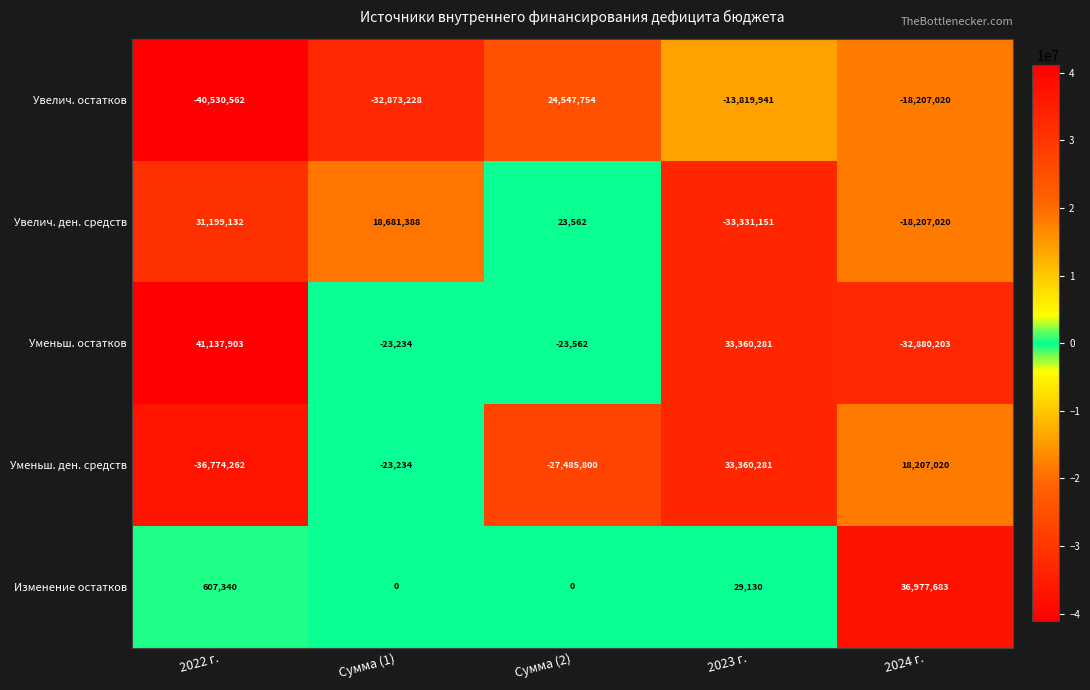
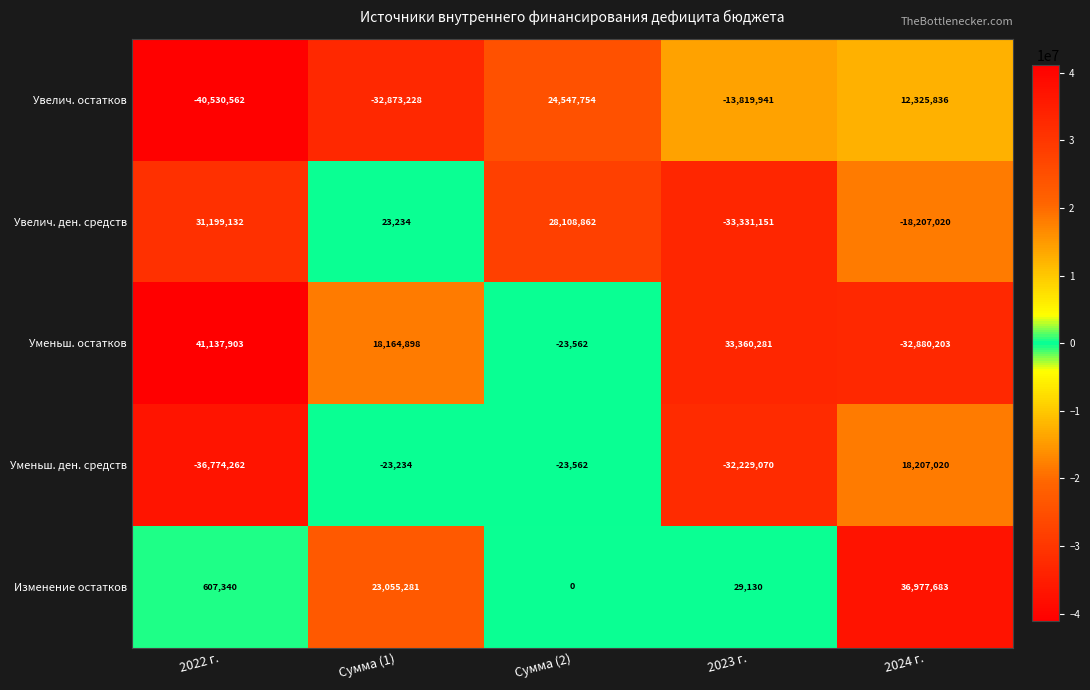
Увелич. остатков, 2024 г.: -18,207,020 -> 12,325,836
Увелич. ден. средств, Сумма (1): 18,681,388 -> 23,234
Увелич. ден. средств, Сумма (2): 23,562 -> 28,108,862
Уменьш. остатков, Сумма (1): -23,234 -> 18,164,898
Уменьш. ден. средств, Сумма (2): -27,485,800 -> -23,562
Уменьш. ден. средств, 2023 г.: 33,360,281 -> -32,229,070
Изменение остатков, Сумма (1): 0 -> 23,055,281
